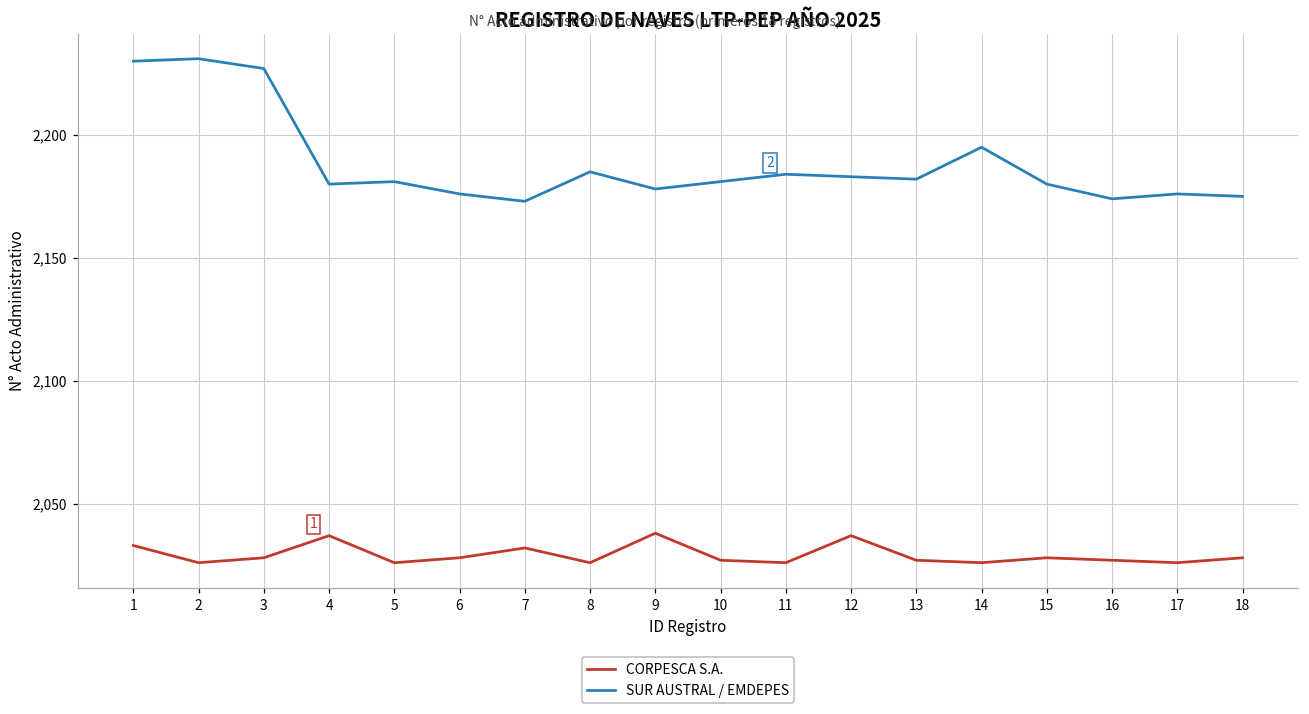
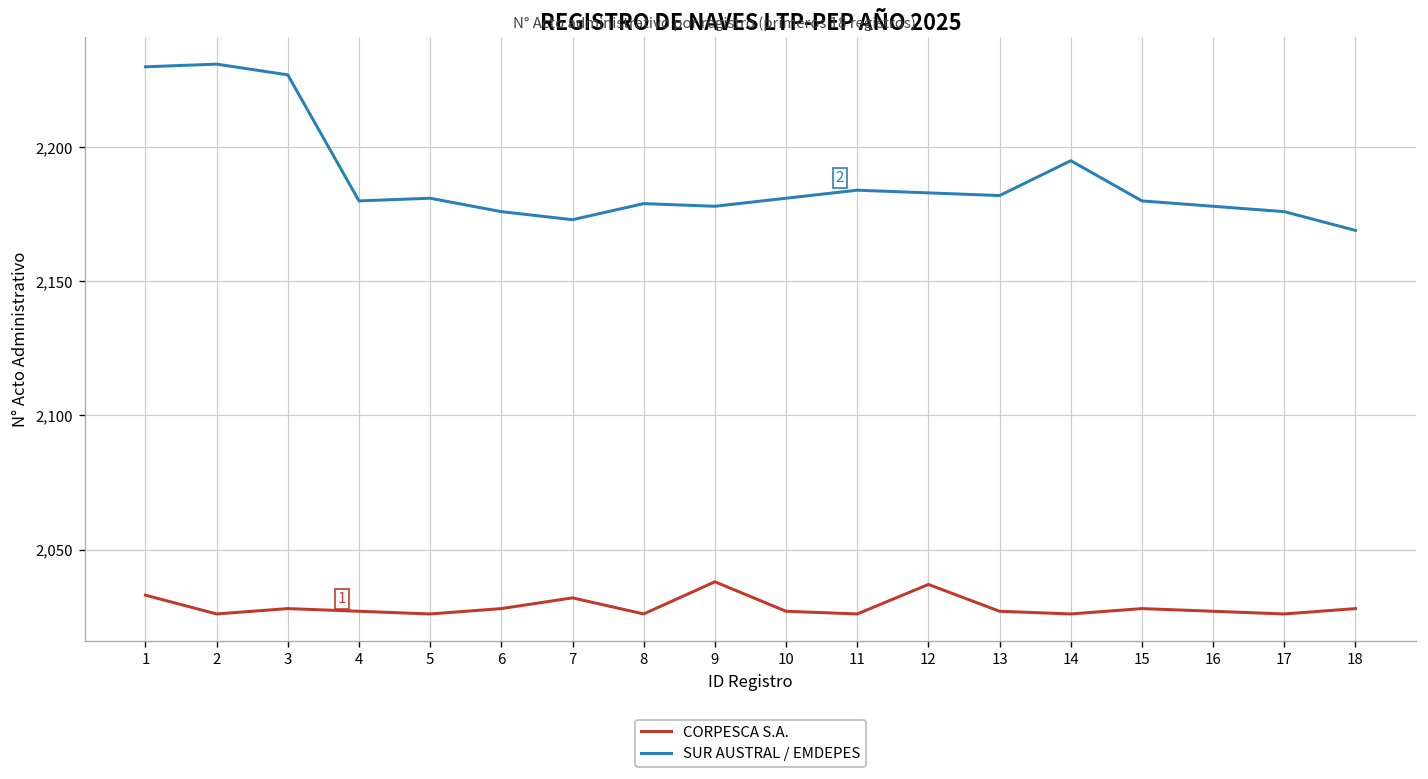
CORPESCA S.A., 4: 2,037 -> 2,027
SUR AUSTRAL / EMDEPES, 8: 2,185 -> 2,179
SUR AUSTRAL / EMDEPES, 16: 2,174 -> 2,178
SUR AUSTRAL / EMDEPES, 18: 2,175 -> 2,169
